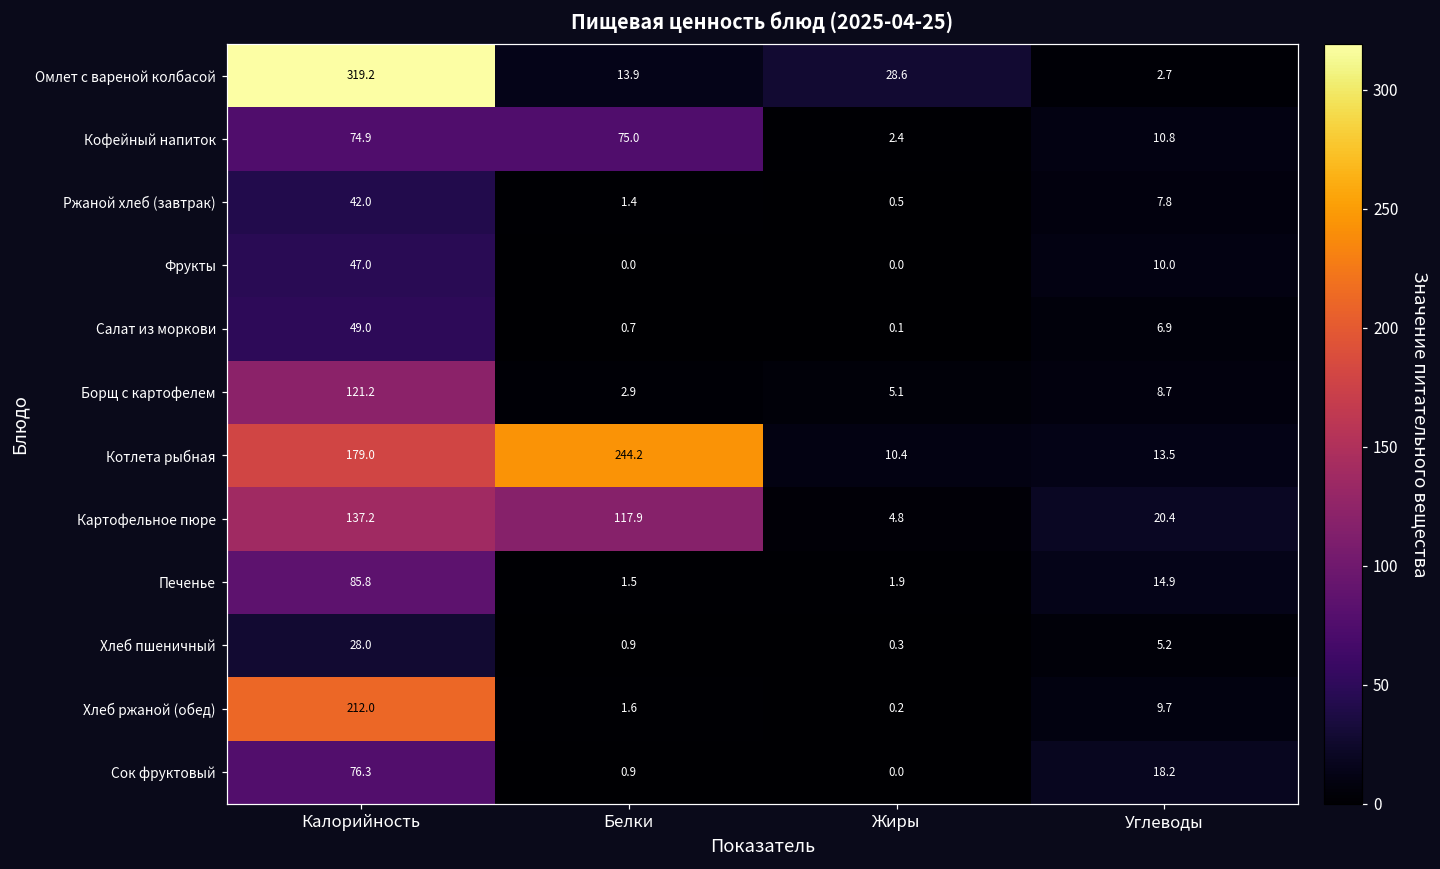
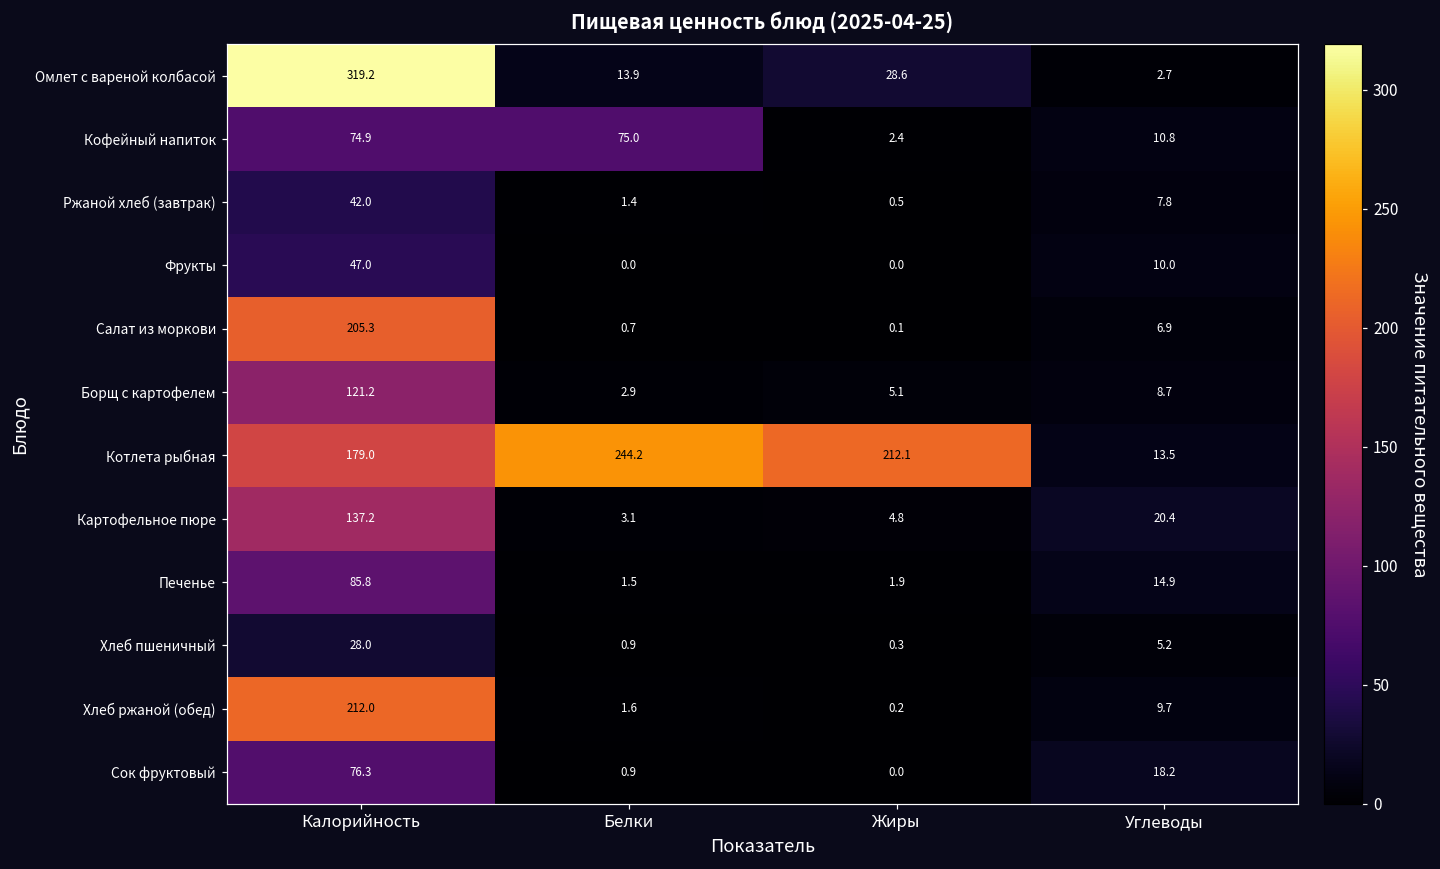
Салат из моркови, Калорийность: 49.0 -> 205.3
Котлета рыбная, Жиры: 10.4 -> 212.1
Картофельное пюре, Белки: 117.9 -> 3.1
